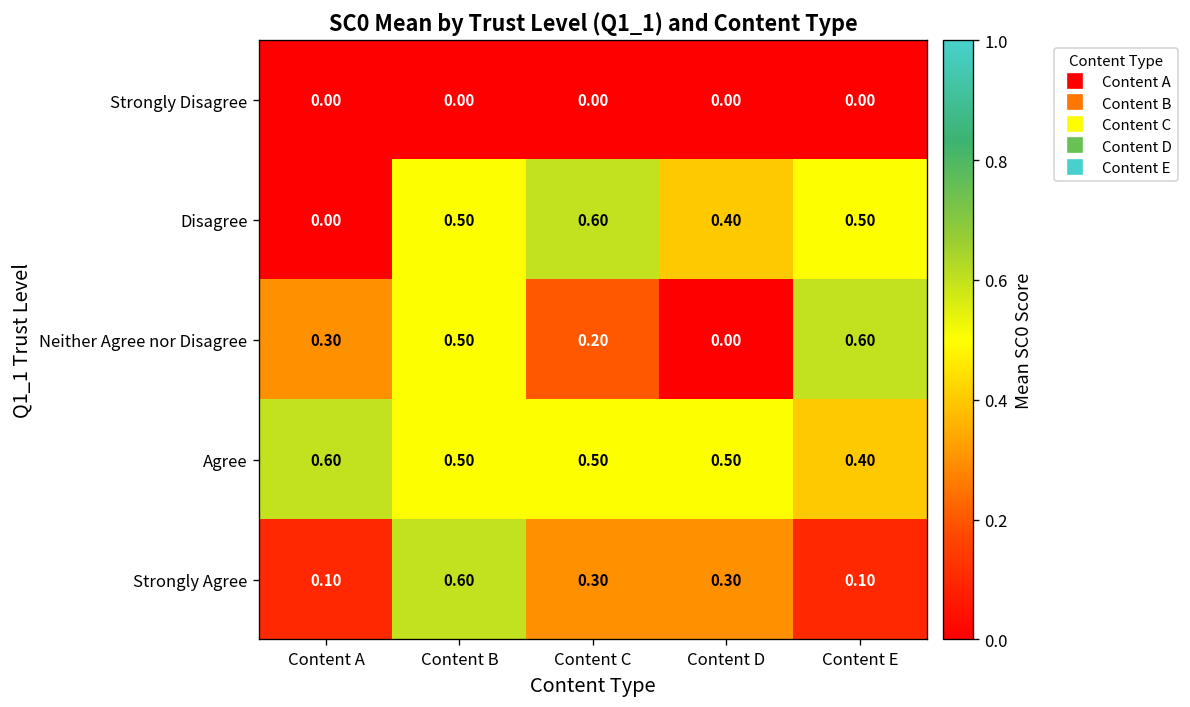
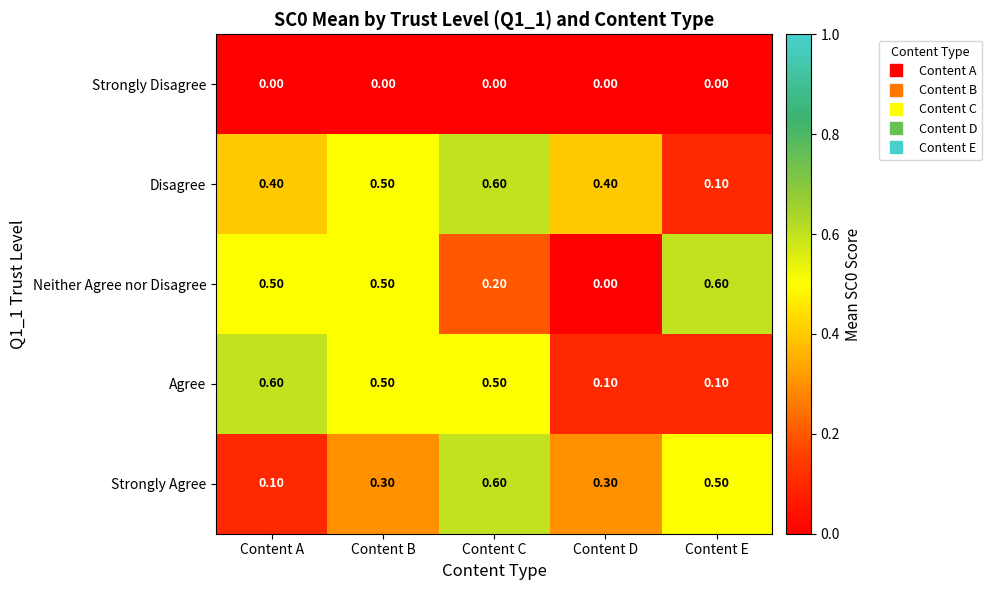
Disagree, Content A: 0.00 -> 0.40
Disagree, Content E: 0.50 -> 0.10
Neither Agree nor Disagree, Content A: 0.30 -> 0.50
Agree, Content D: 0.50 -> 0.10
Agree, Content E: 0.40 -> 0.10
Strongly Agree, Content B: 0.60 -> 0.30
Strongly Agree, Content C: 0.30 -> 0.60
Strongly Agree, Content E: 0.10 -> 0.50
